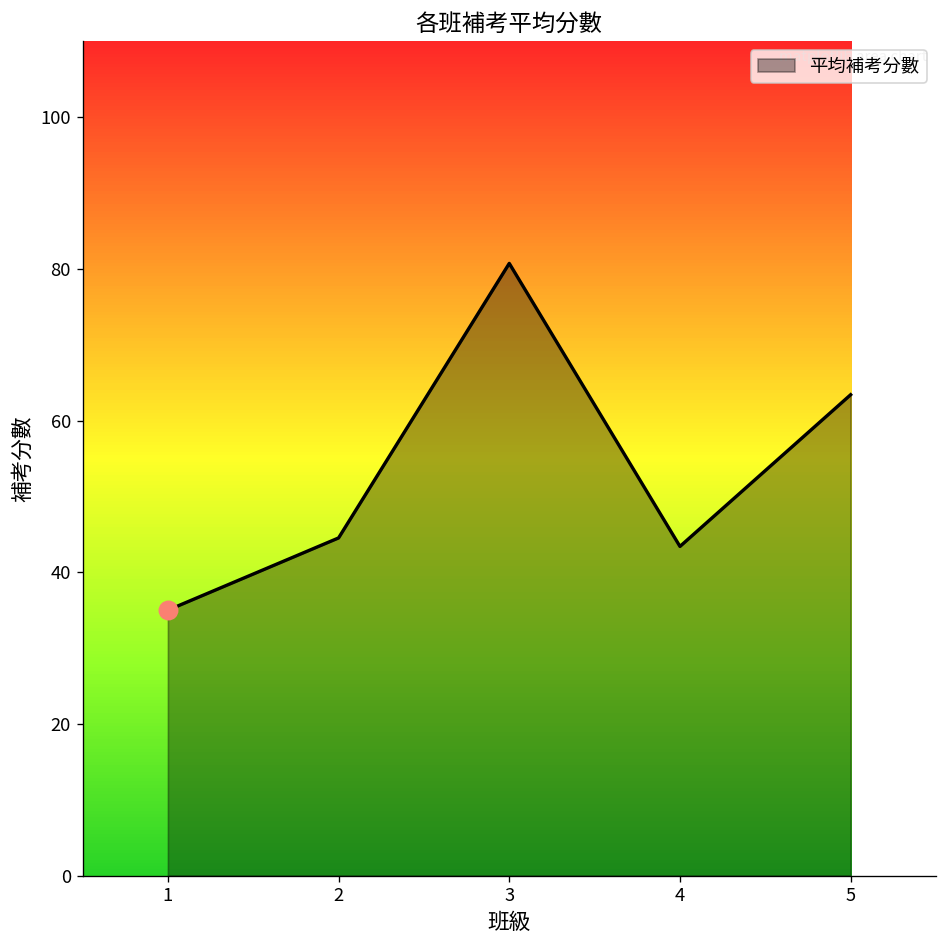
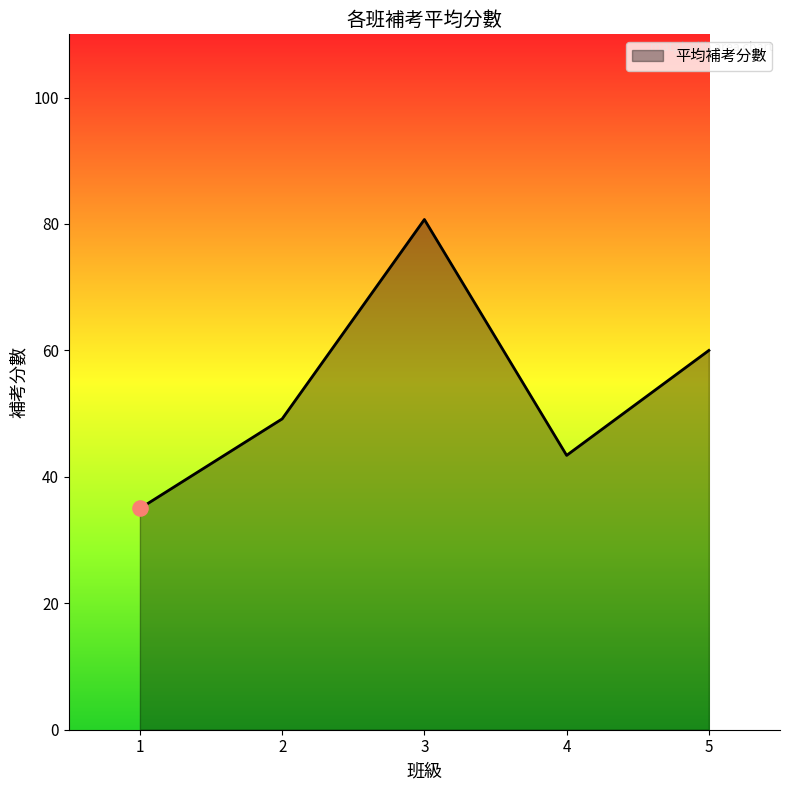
平均補考分數, 2: 45 -> 49
平均補考分數, 5: 63 -> 60
